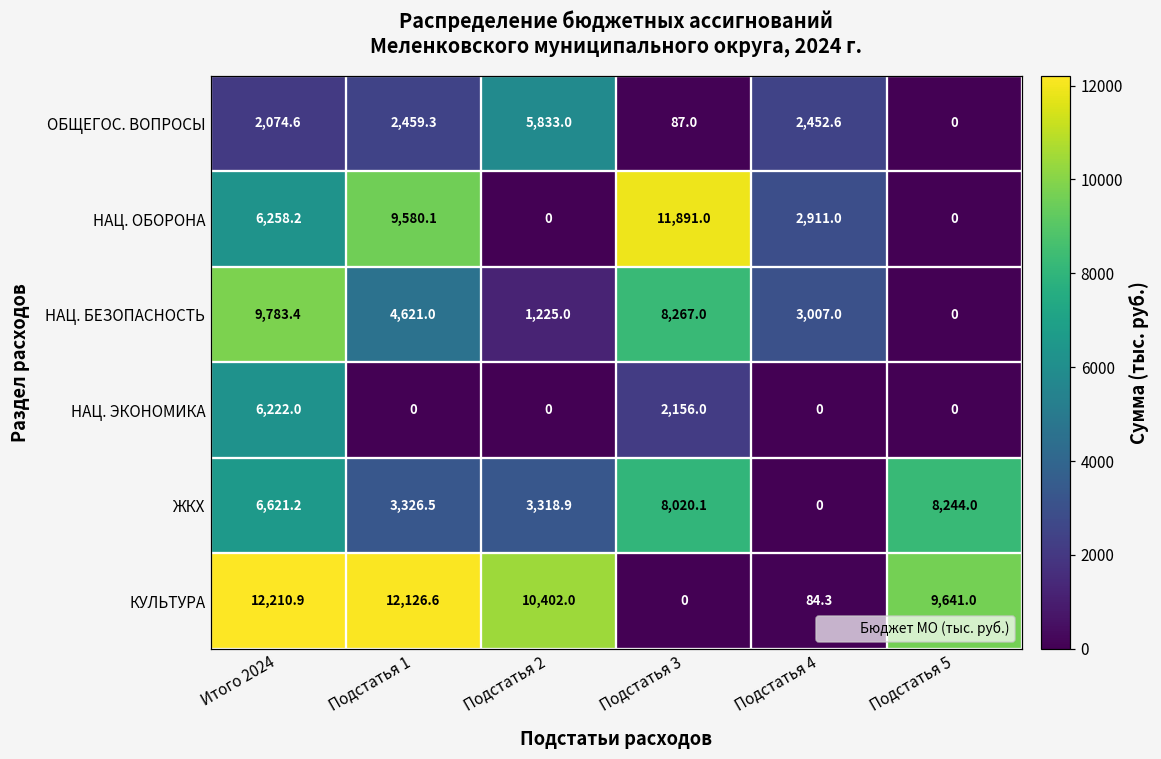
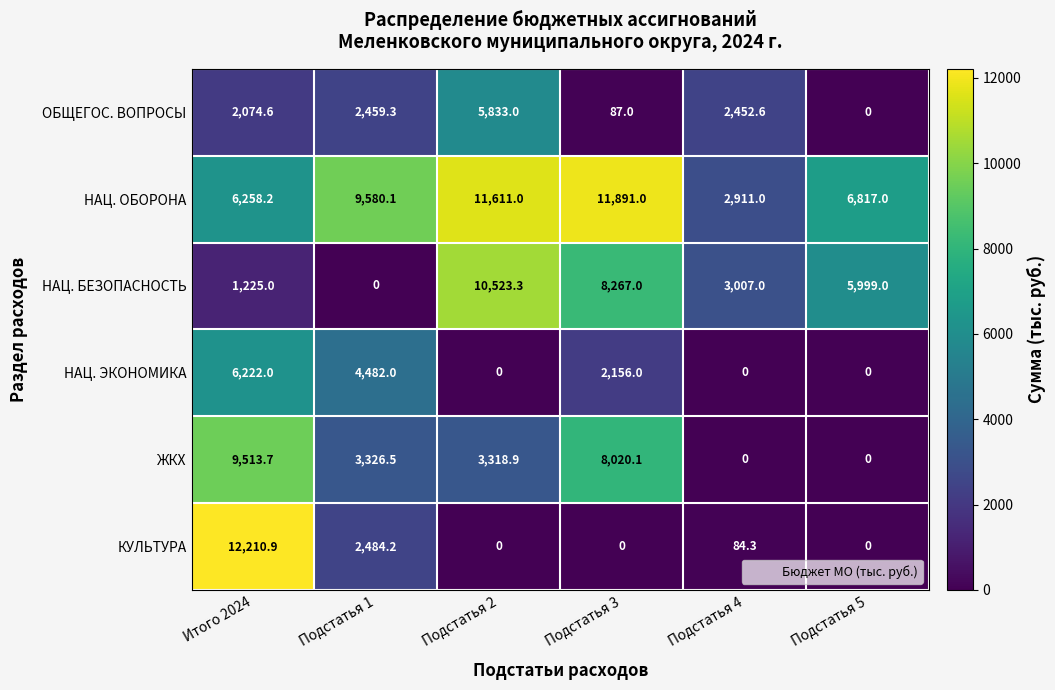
НАЦ. ОБОРОНА, Подстатья 2: 0 -> 11,611.0
НАЦ. ОБОРОНА, Подстатья 5: 0 -> 6,817.0
НАЦ. БЕЗОПАСНОСТЬ, Итого 2024: 9,783.4 -> 1,225.0
НАЦ. БЕЗОПАСНОСТЬ, Подстатья 1: 4,621.0 -> 0
НАЦ. БЕЗОПАСНОСТЬ, Подстатья 2: 1,225.0 -> 10,523.3
НАЦ. БЕЗОПАСНОСТЬ, Подстатья 5: 0 -> 5,999.0
НАЦ. ЭКОНОМИКА, Подстатья 1: 0 -> 4,482.0
ЖКХ, Итого 2024: 6,621.2 -> 9,513.7
ЖКХ, Подстатья 5: 8,244.0 -> 0
КУЛЬТУРА, Подстатья 1: 12,126.6 -> 2,484.2
КУЛЬТУРА, Подстатья 2: 10,402.0 -> 0
КУЛЬТУРА, Подстатья 5: 9,641.0 -> 0
